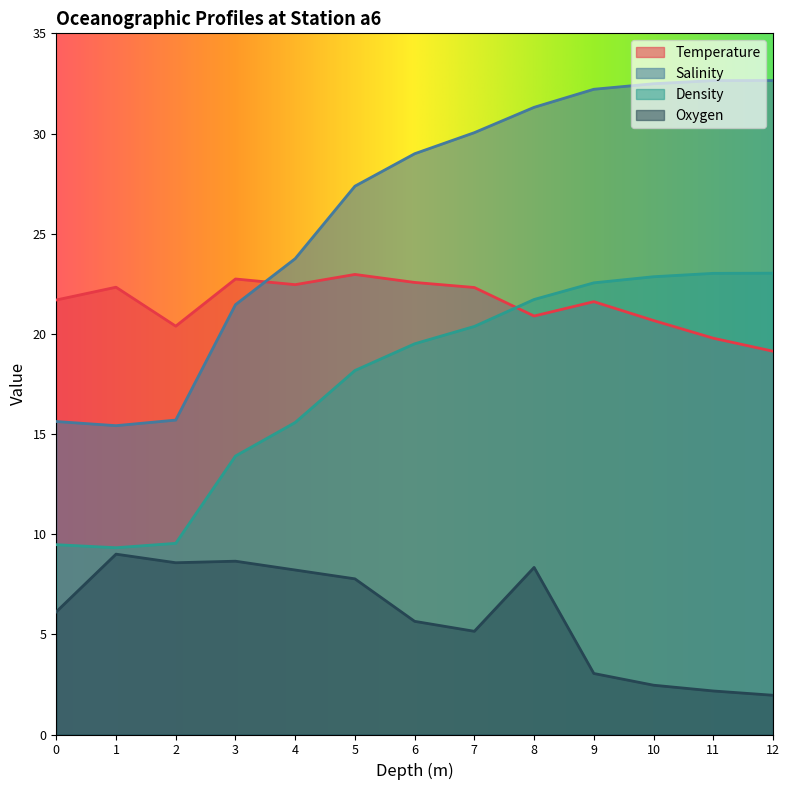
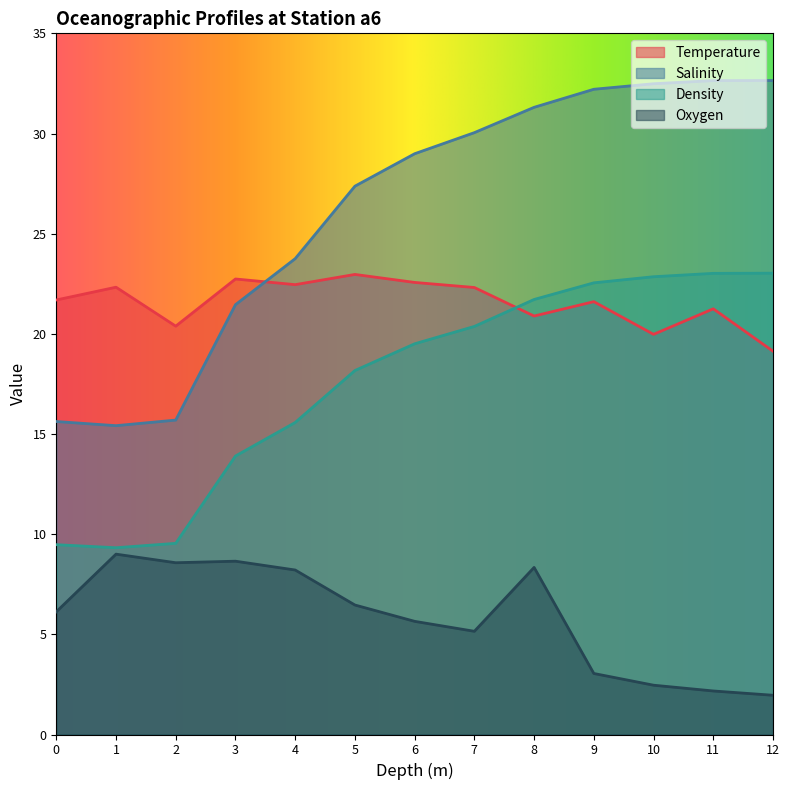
Oxygen, 5: 7.8 -> 6.5
Temperature, 10: 20.7 -> 20.0
Temperature, 11: 19.8 -> 21.2
